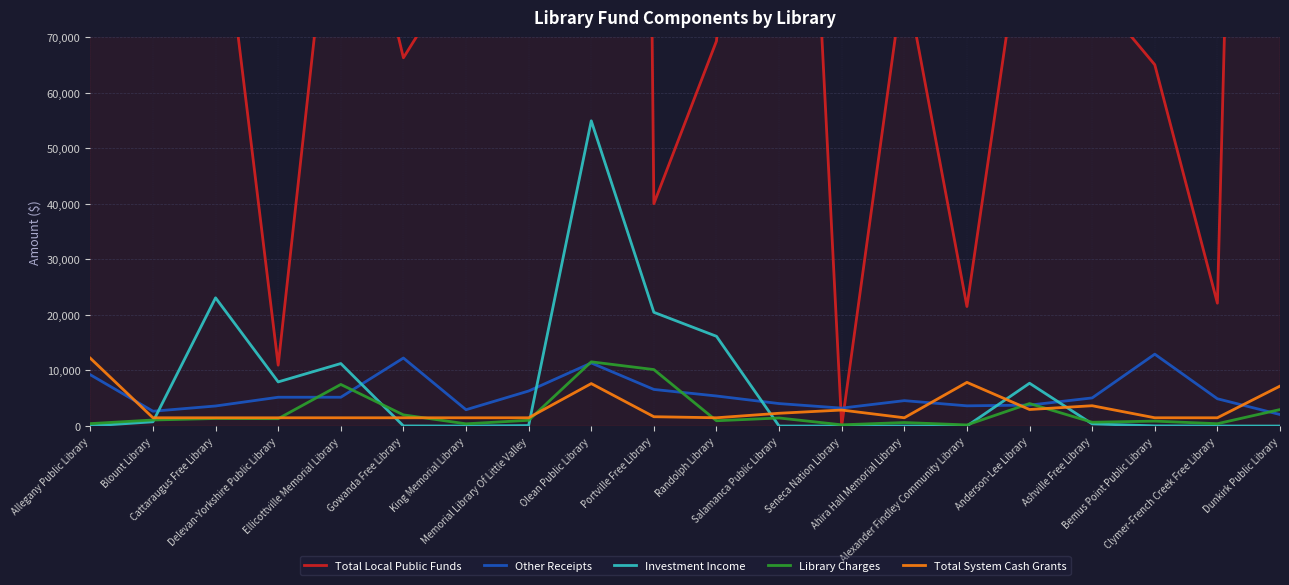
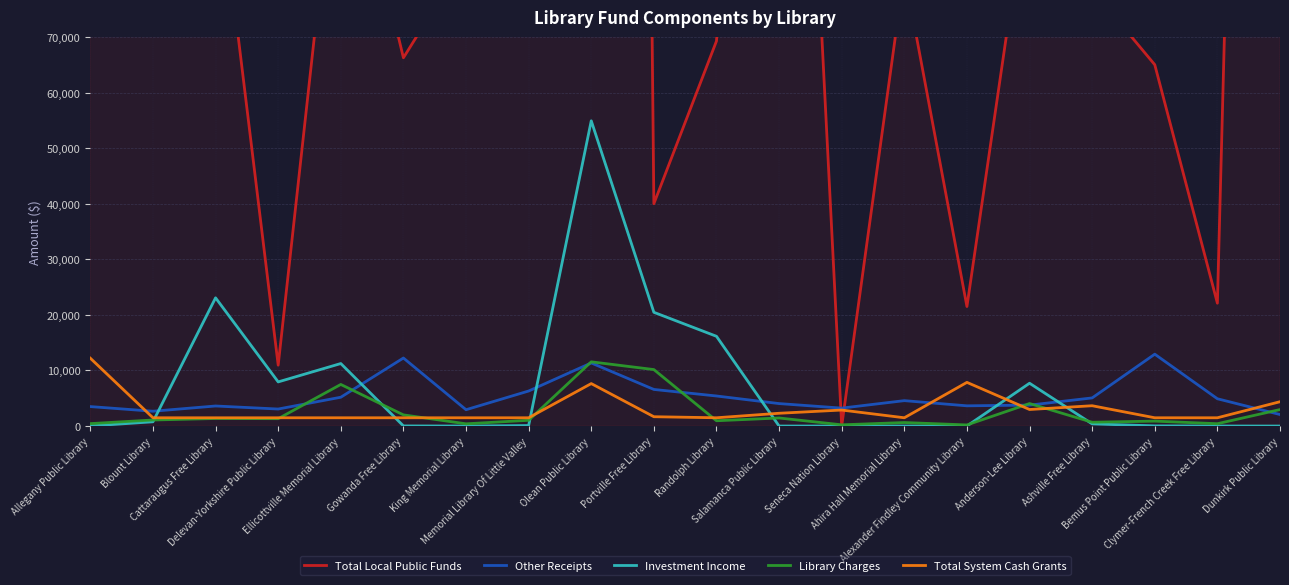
Other Receipts, Allegany Public Library: 9,000 -> 4,000
Other Receipts, Delevan-Yorkshire Public Library: 5,000 -> 3,000
Total System Cash Grants, Dunkirk Public Library: 7,000 -> 4,000
